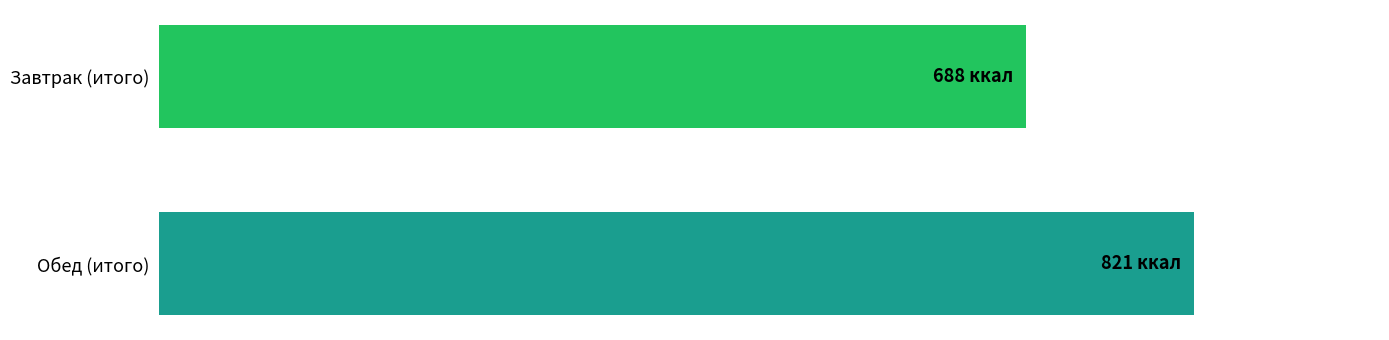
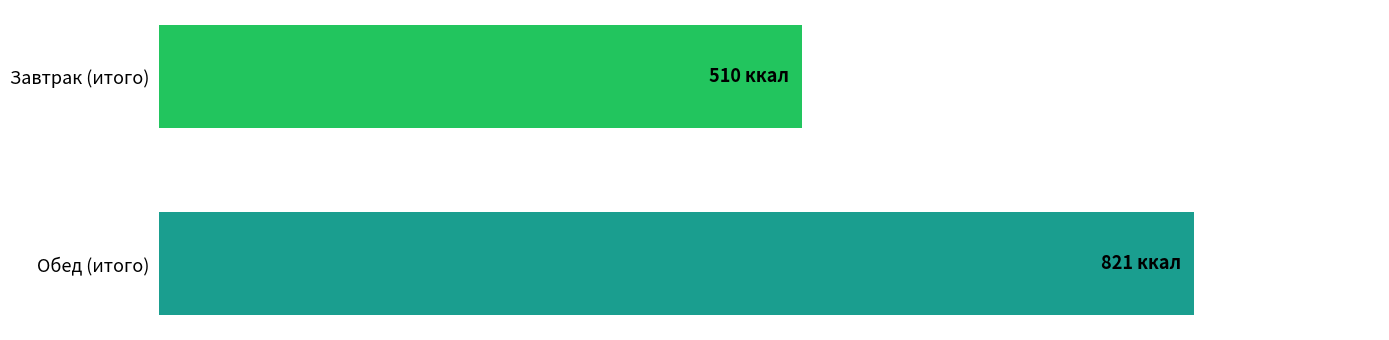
Завтрак (итого): 688 -> 510
